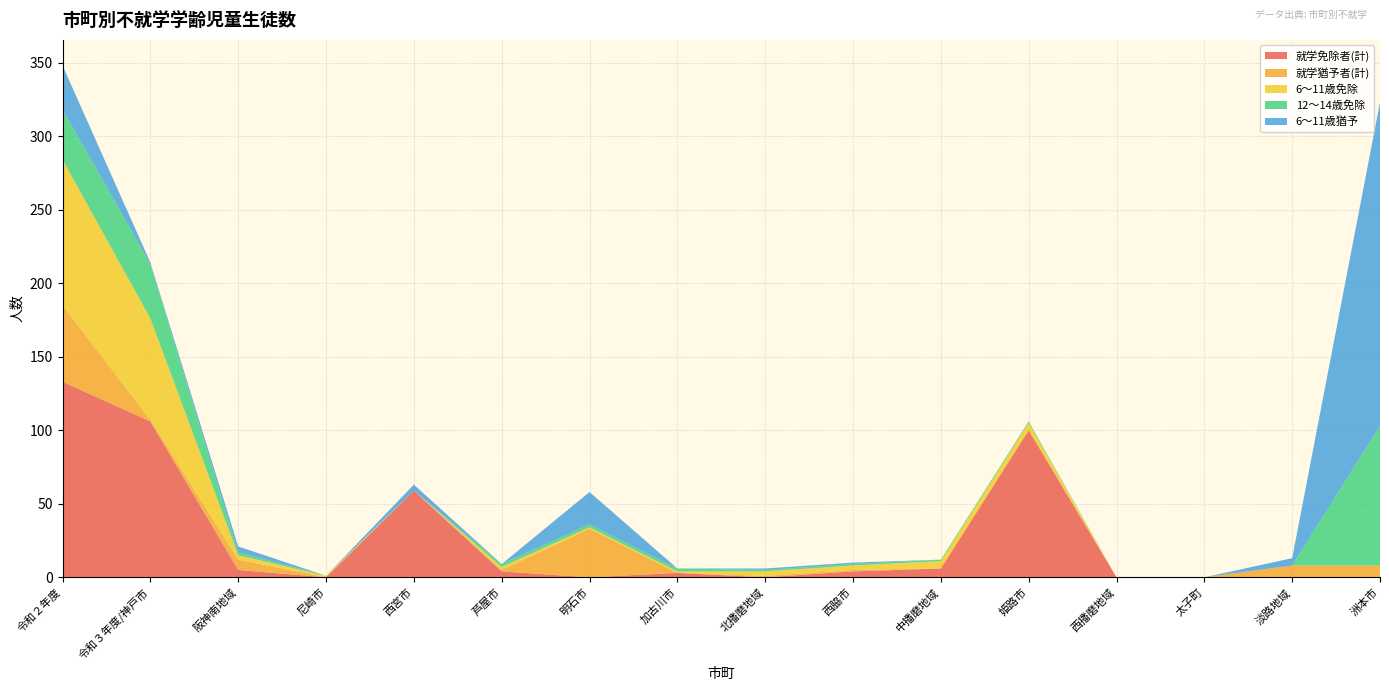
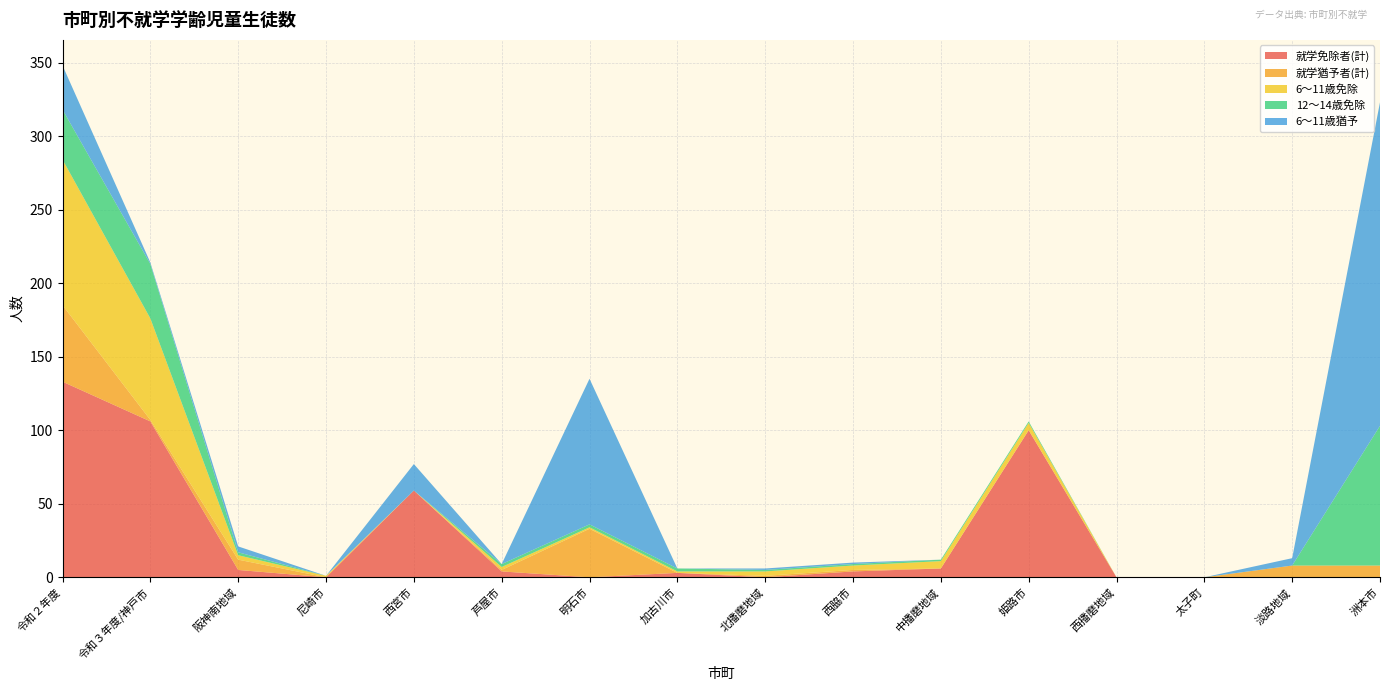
6〜11歳猶予, 西宮市: 4 -> 18
6〜11歳猶予, 明石市: 22 -> 99
